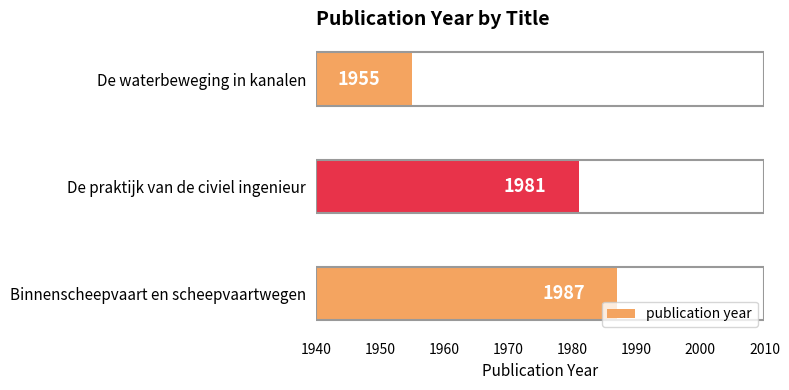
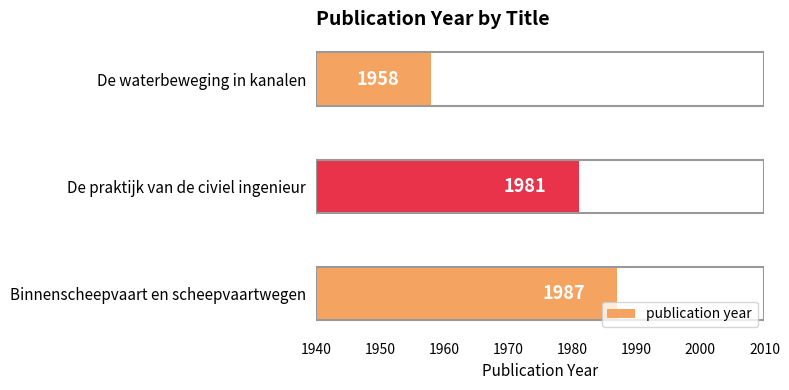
De waterbeweging in kanalen: 1955 -> 1958
